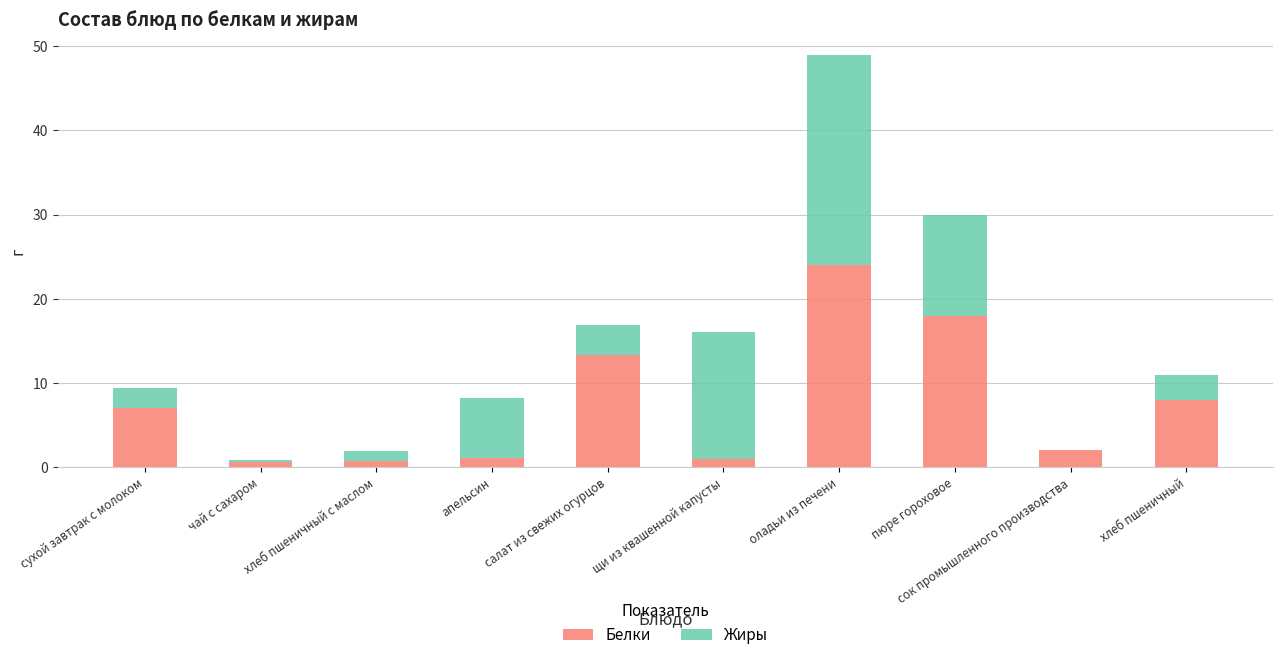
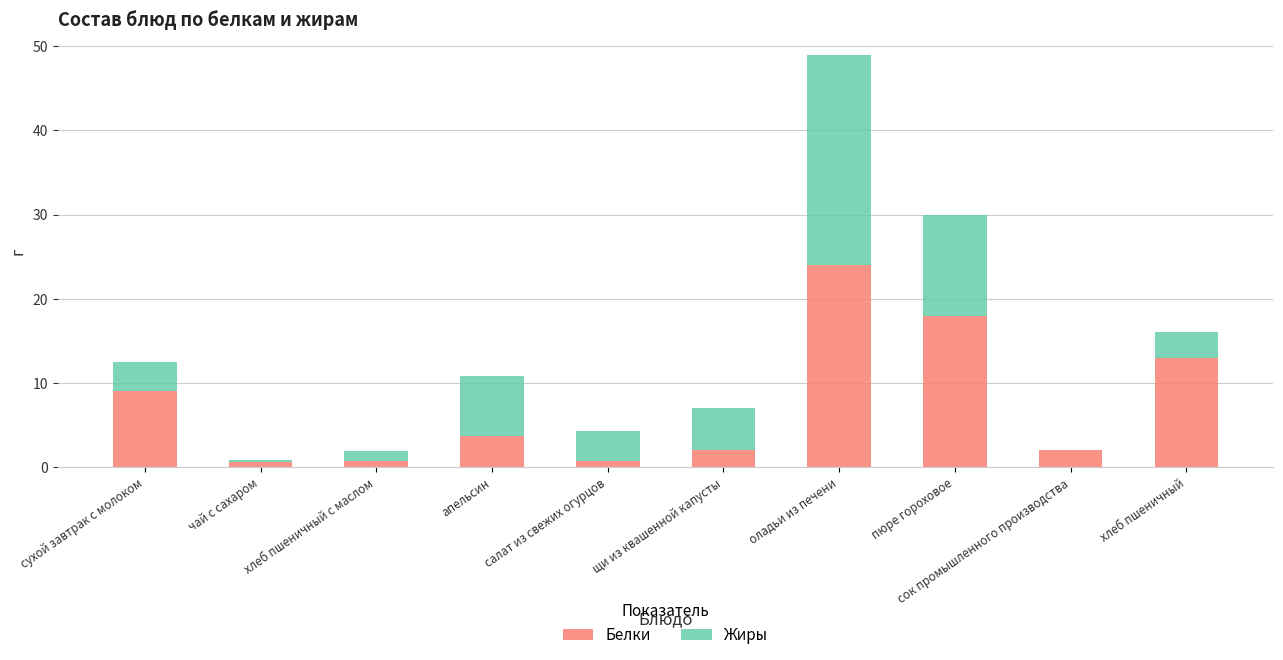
Белки, сухой завтрак с молоком: 7 -> 9
Жиры, сухой завтрак с молоком: 2 -> 4
Белки, апельсин: 1 -> 4
Белки, салат из свежих огурцов: 13 -> 1
Белки, щи из квашенной капусты: 1 -> 2
Жиры, щи из квашенной капусты: 15 -> 5
Белки, хлеб пшеничный: 8 -> 13
